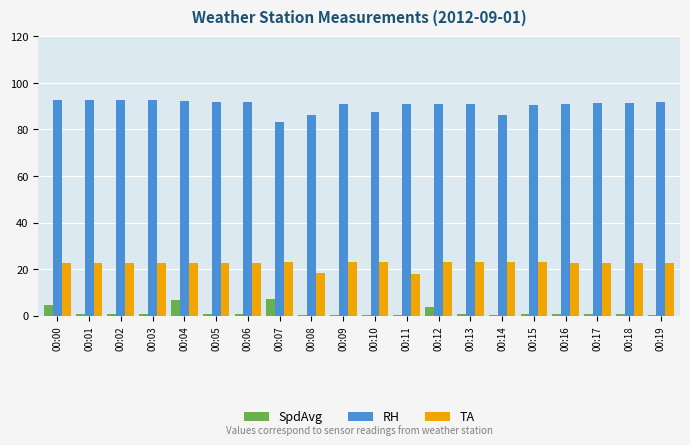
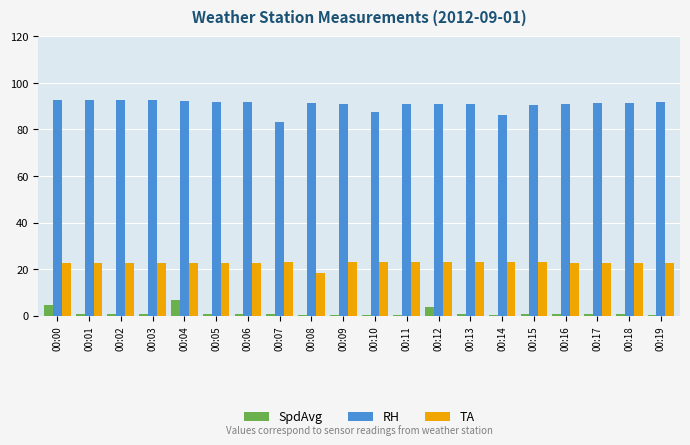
SpdAvg, 00:07: 7 -> 1
RH, 00:08: 86 -> 91
TA, 00:11: 18 -> 23
